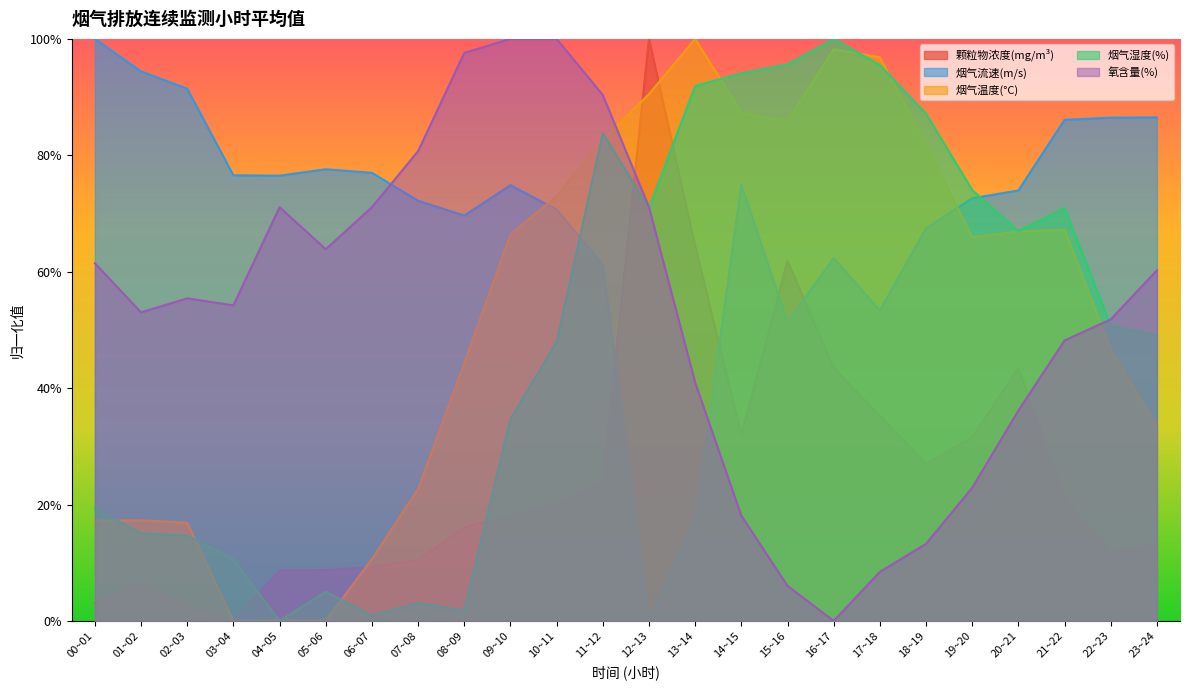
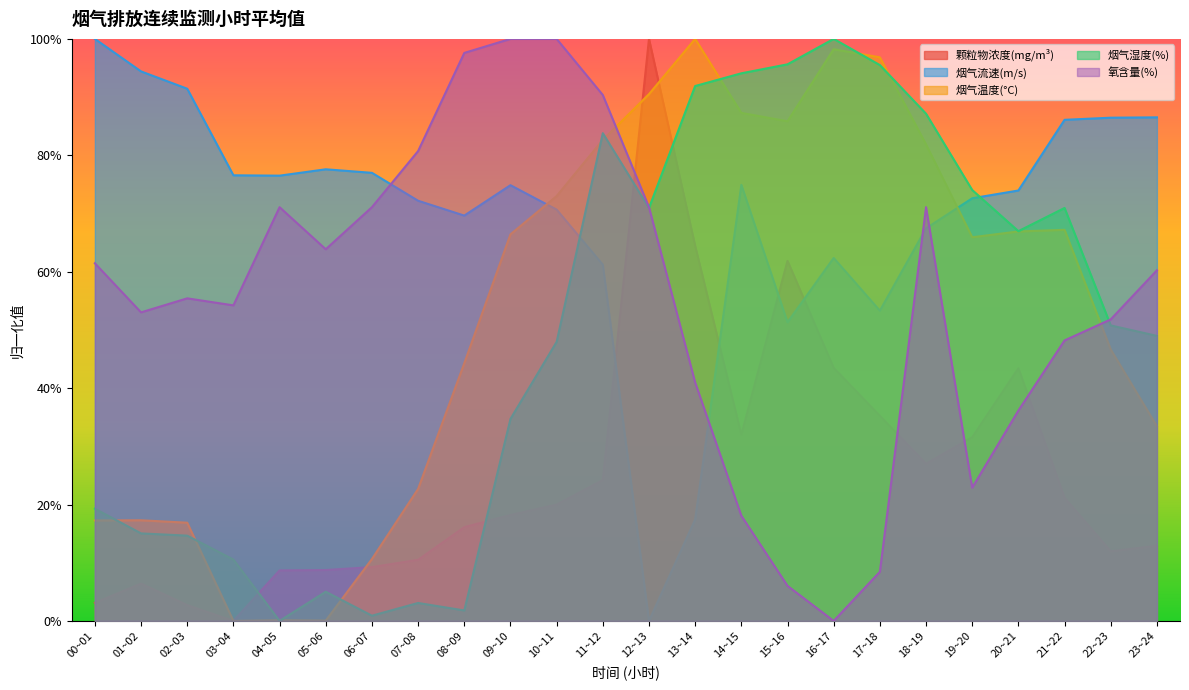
氧含量(%), 18~19: 13% -> 71%
